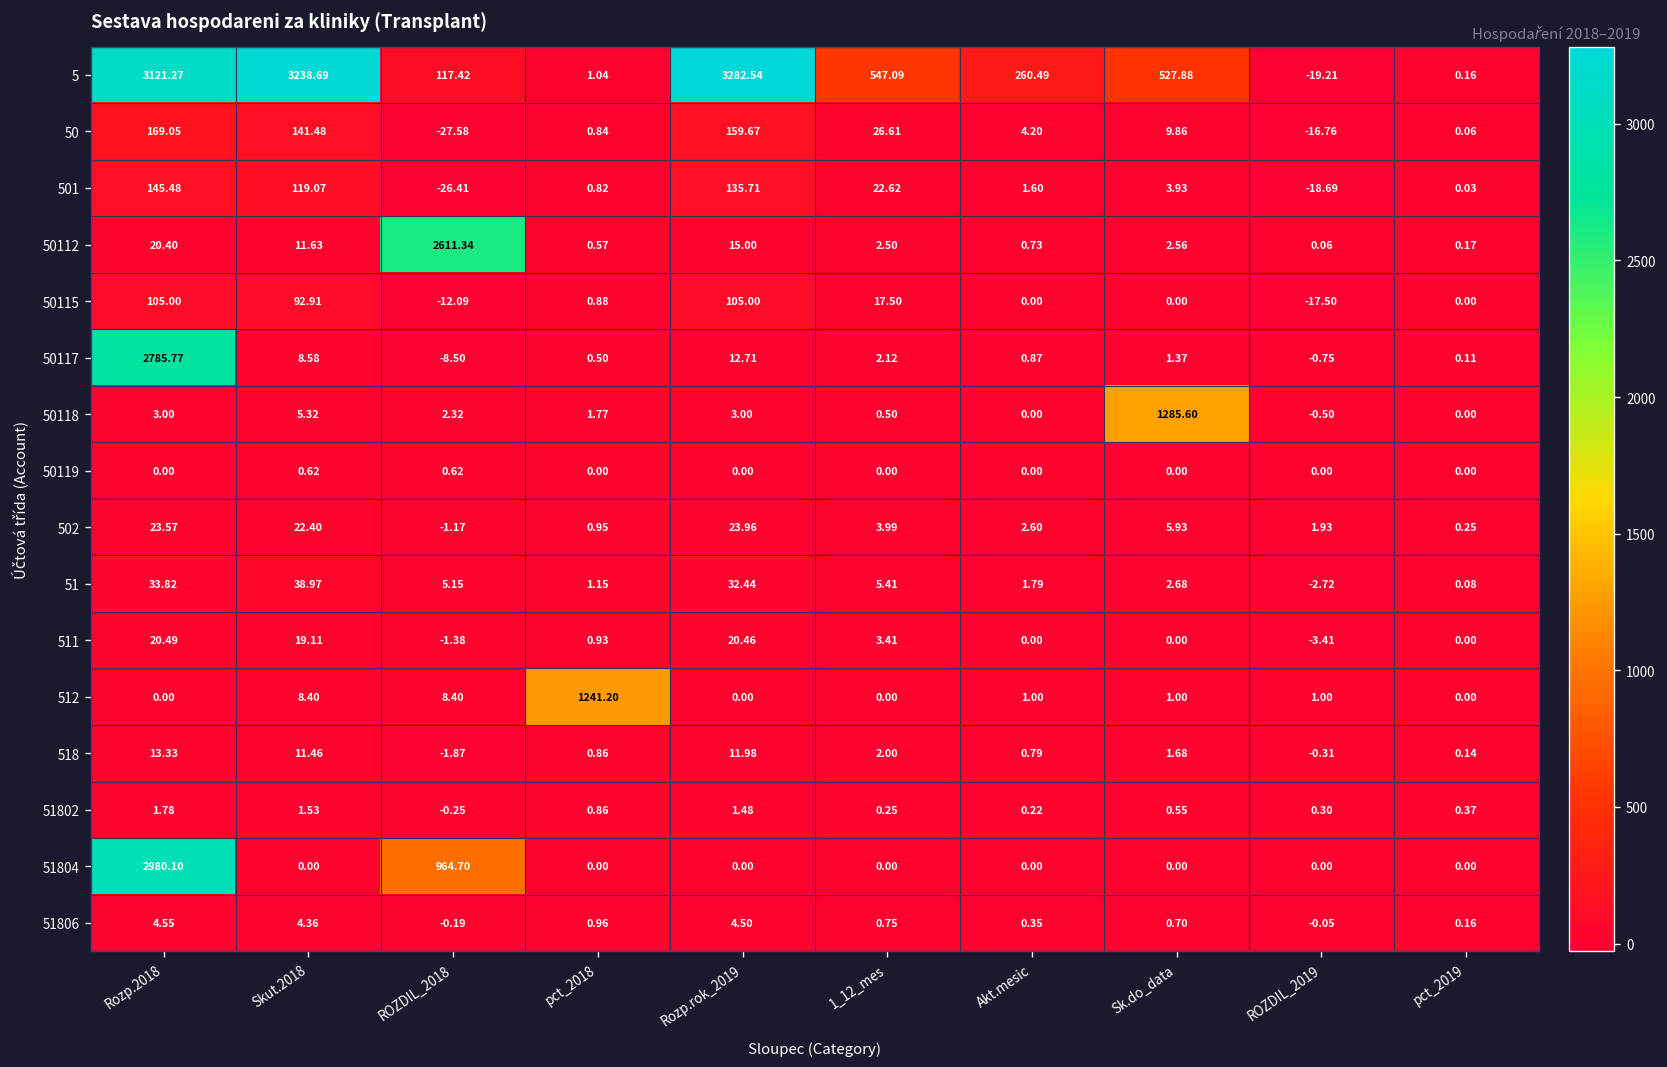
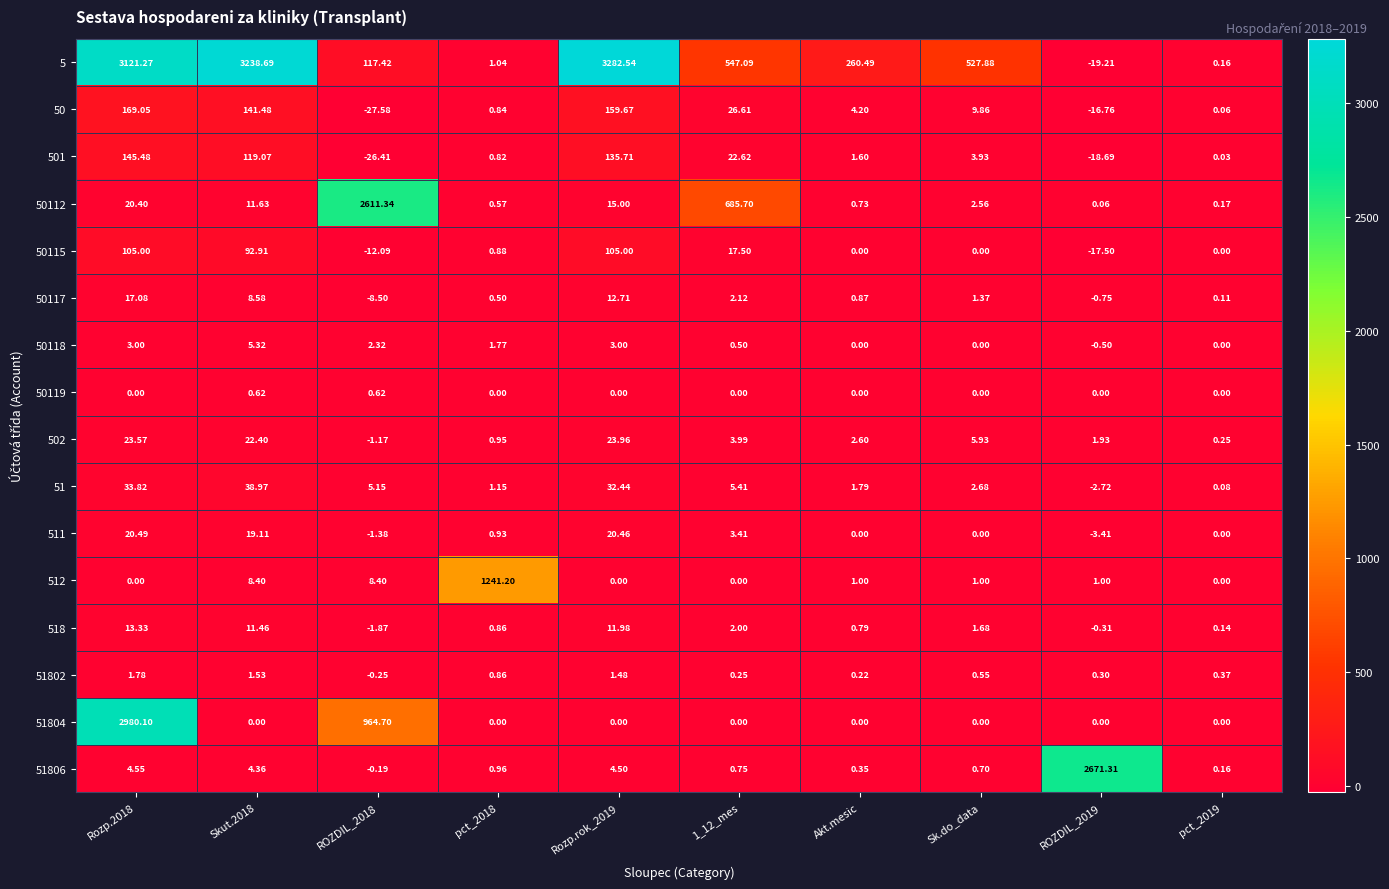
50112, 1_12_mes: 2.50 -> 685.70
50117, Rozp.2018: 2785.77 -> 17.08
50118, Sk.do_data: 1285.60 -> 0.00
51806, ROZDIL_2019: -0.05 -> 2671.31
